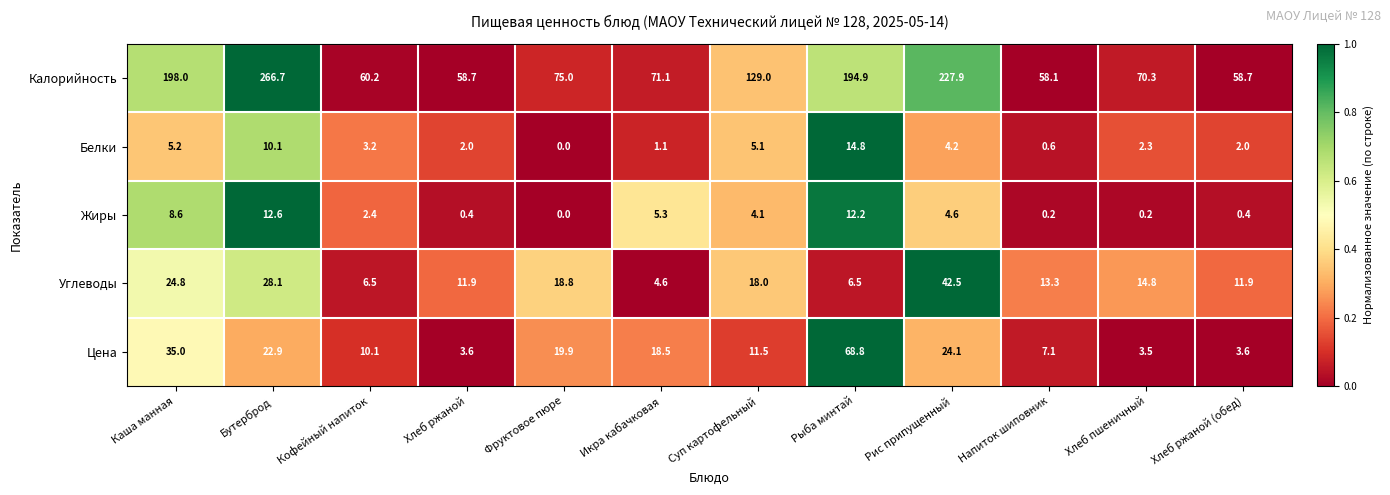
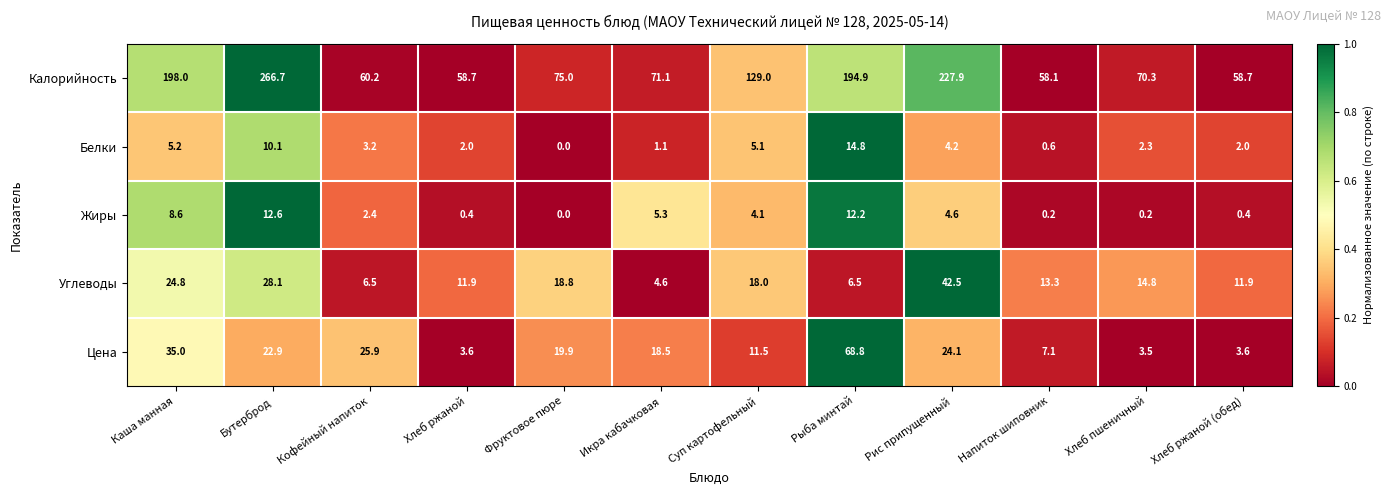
Цена, Кофейный напиток: 10.1 -> 25.9
